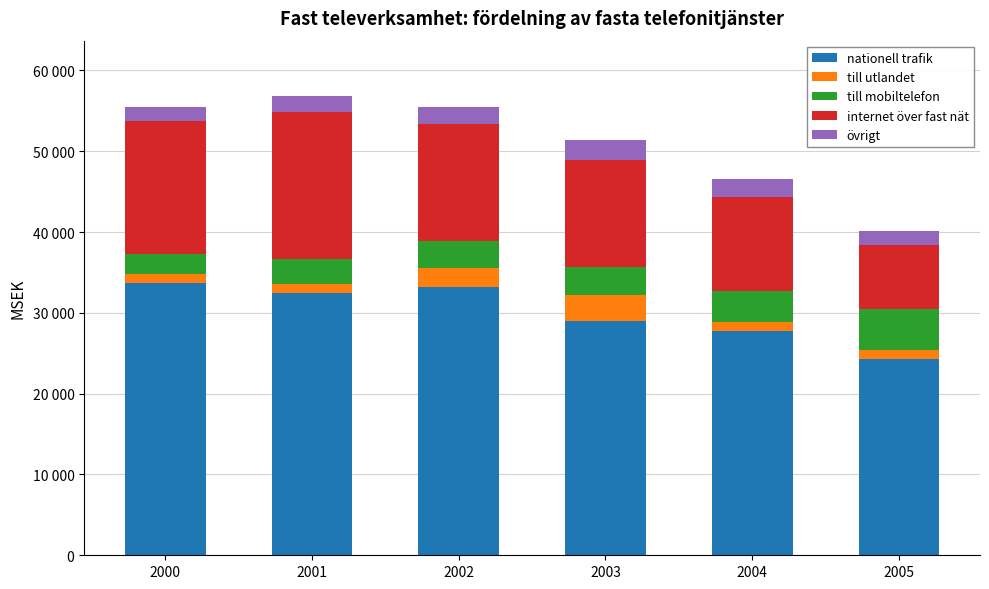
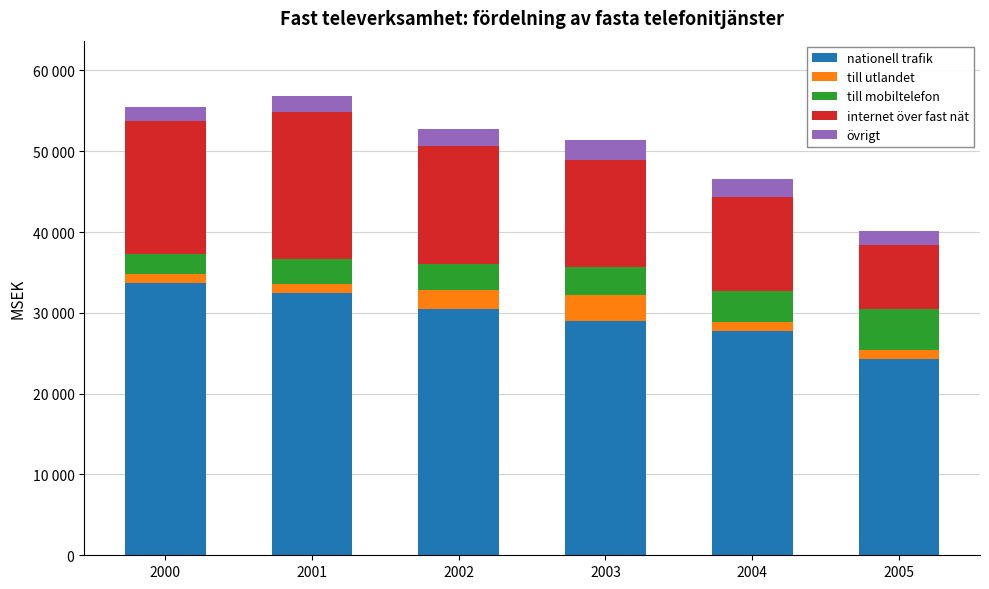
nationell trafik, 2002: 33000 -> 30000
